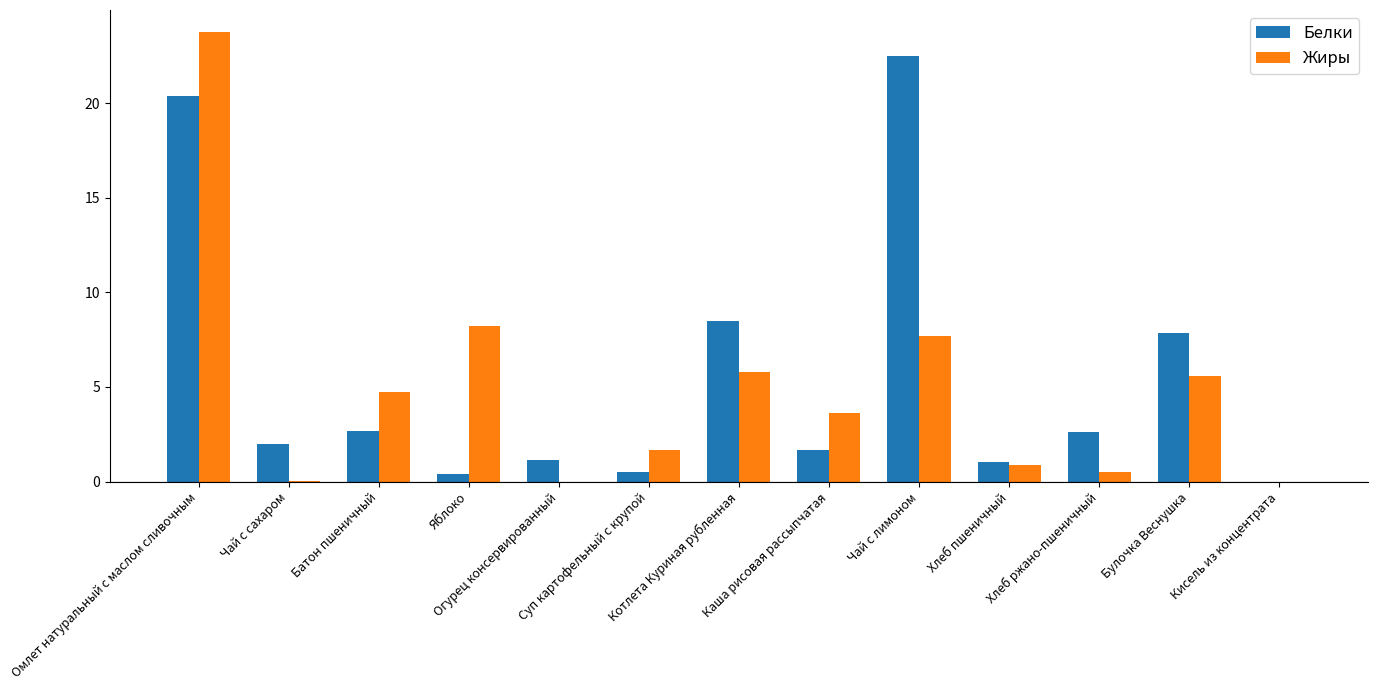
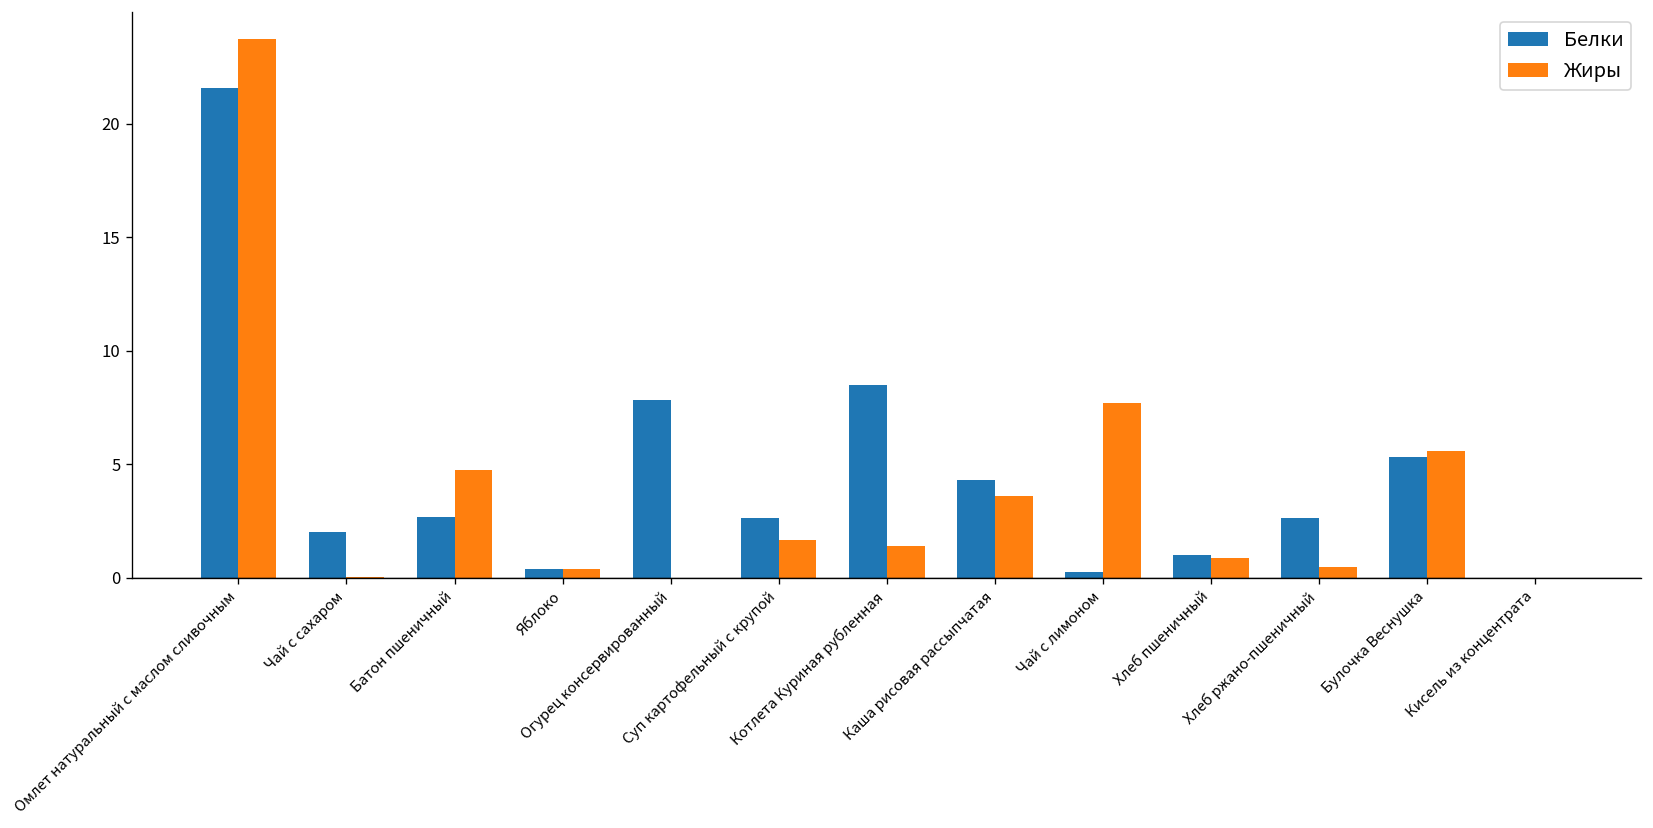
Белки, Омлет натуральный с маслом сливочным: 20.4 -> 21.6
Жиры, Яблоко: 8.2 -> 0.4
Белки, Огурец консервированный: 1.1 -> 7.8
Белки, Суп картофельный с крупой: 0.5 -> 2.6
Жиры, Котлета Куриная рубленная: 5.8 -> 1.4
Белки, Каша рисовая рассыпчатая: 1.7 -> 4.3
Белки, Чай с лимоном: 22.5 -> 0.3
Белки, Булочка Веснушка: 7.9 -> 5.3
